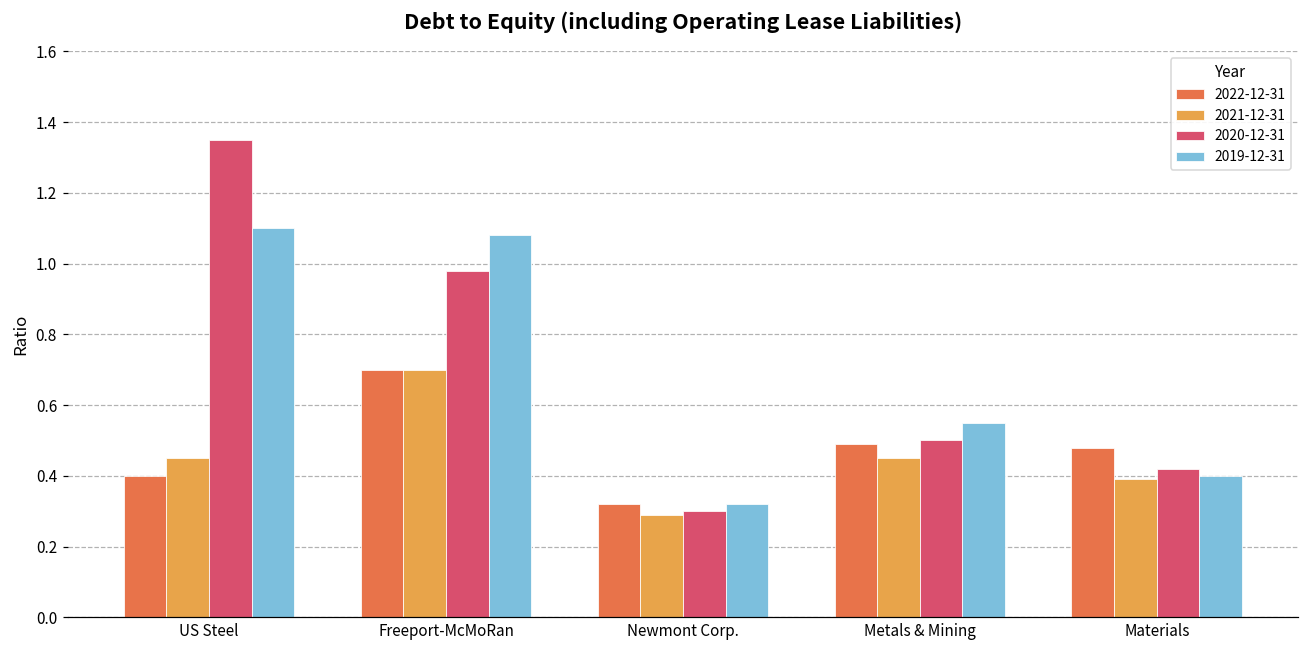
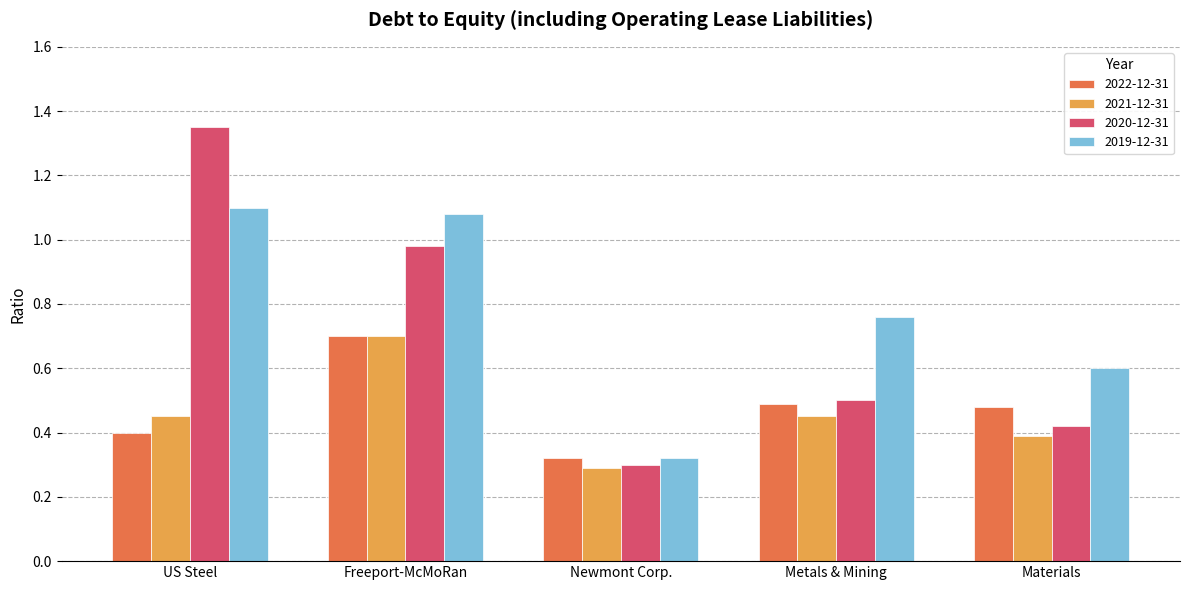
2019-12-31, Metals & Mining: 0.55 -> 0.76
2019-12-31, Materials: 0.4 -> 0.6
